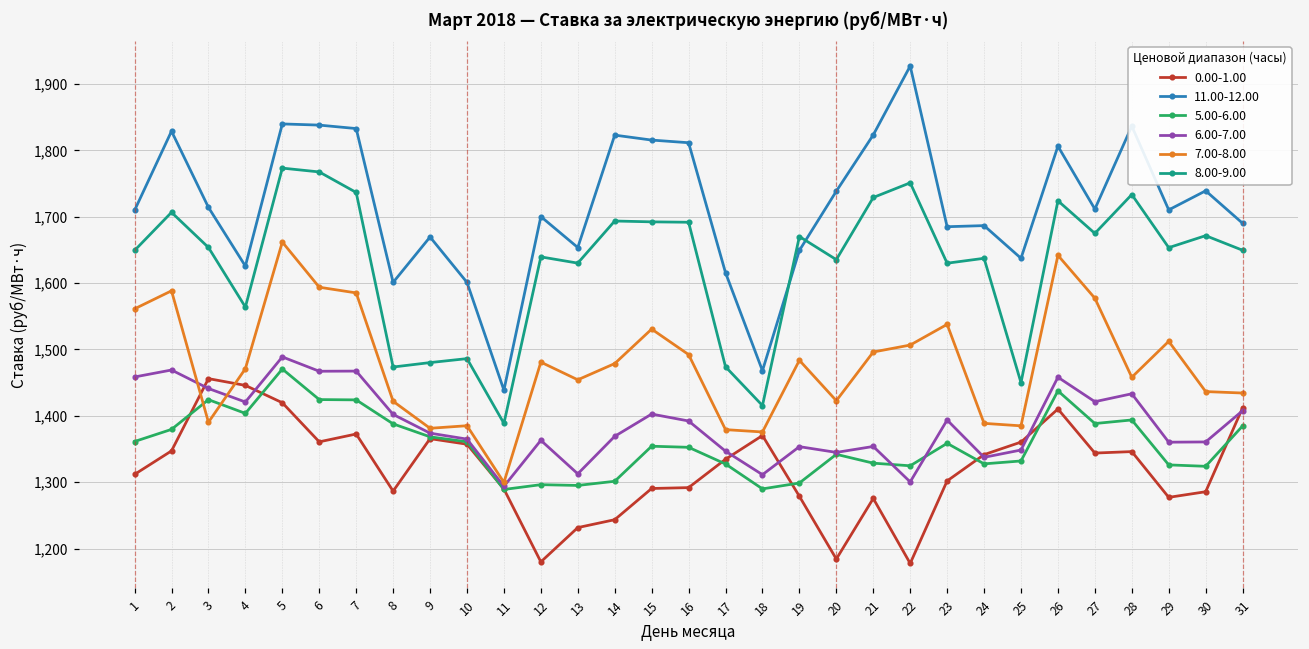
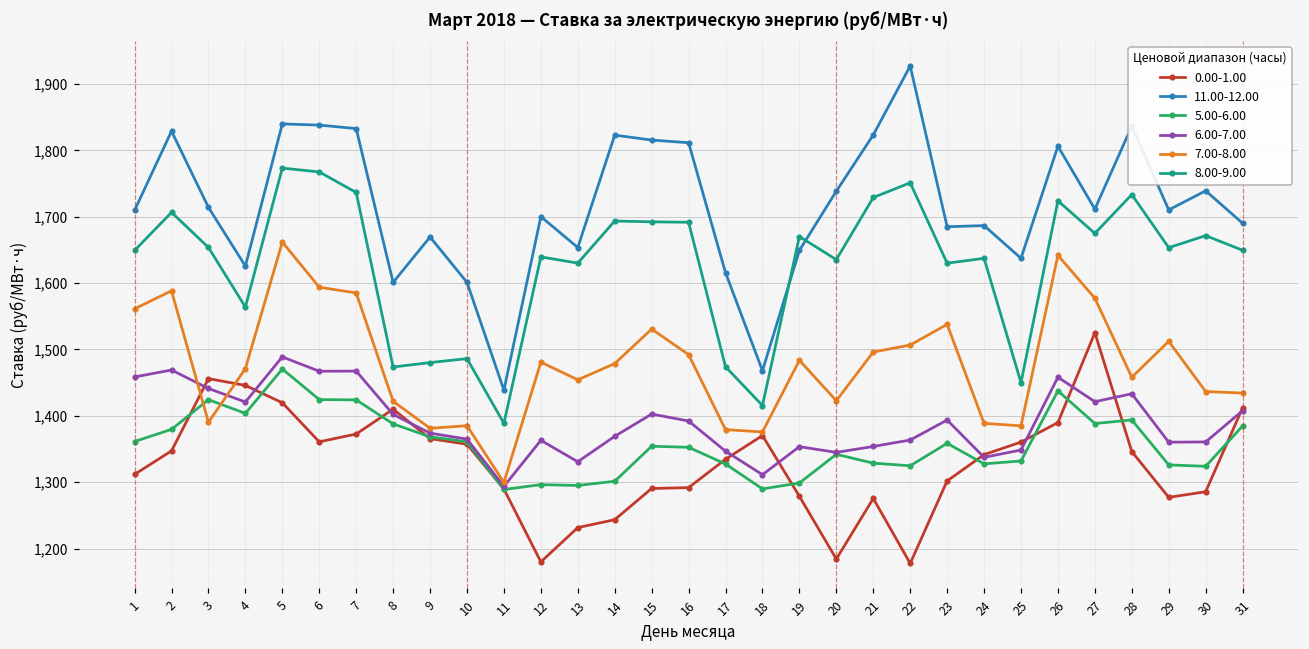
0.00-1.00, 8: 1,290 -> 1,410
6.00-7.00, 13: 1,310 -> 1,330
6.00-7.00, 22: 1,300 -> 1,360
0.00-1.00, 26: 1,410 -> 1,390
0.00-1.00, 27: 1,340 -> 1,530
